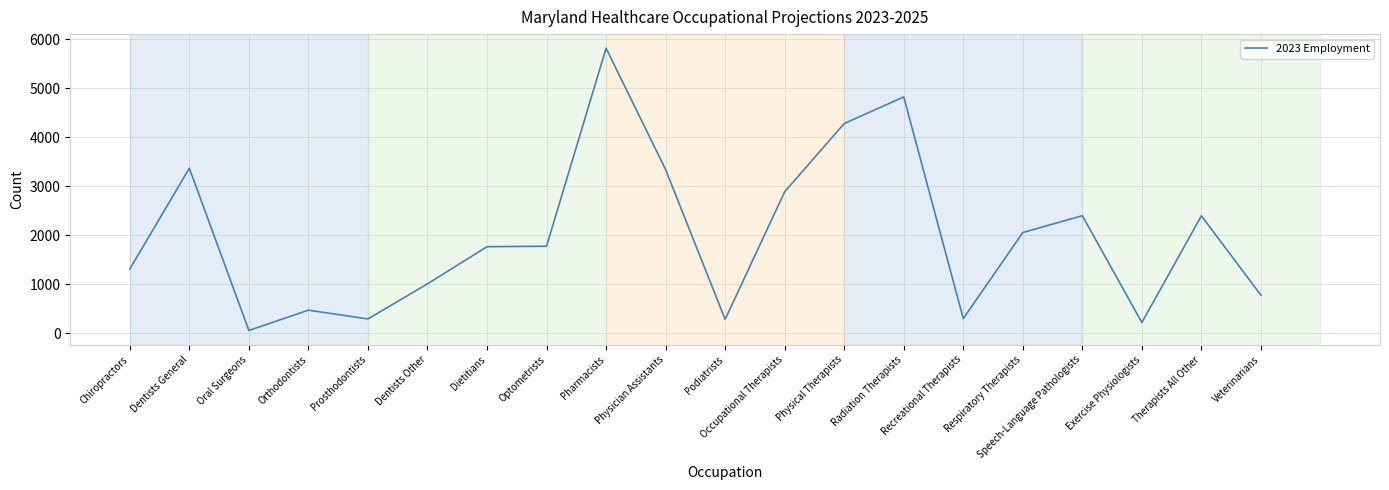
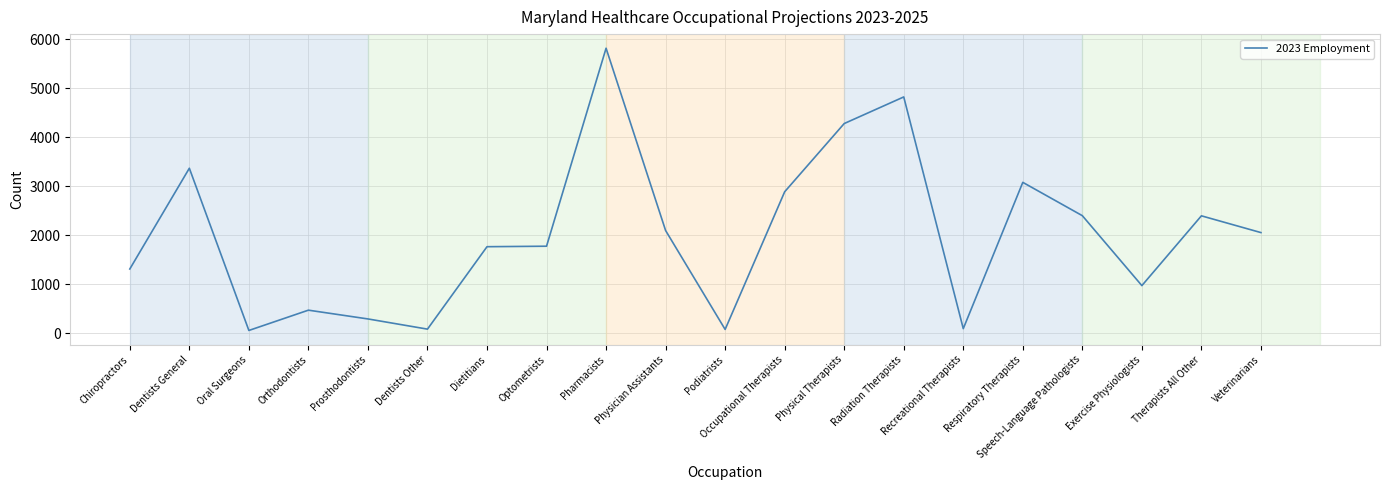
Dentists Other: 1000 -> 100
Physician Assistants: 3300 -> 2100
Podiatrists: 300 -> 100
Recreational Therapists: 300 -> 100
Respiratory Therapists: 2100 -> 3100
Exercise Physiologists: 200 -> 1000
Veterinarians: 800 -> 2100
